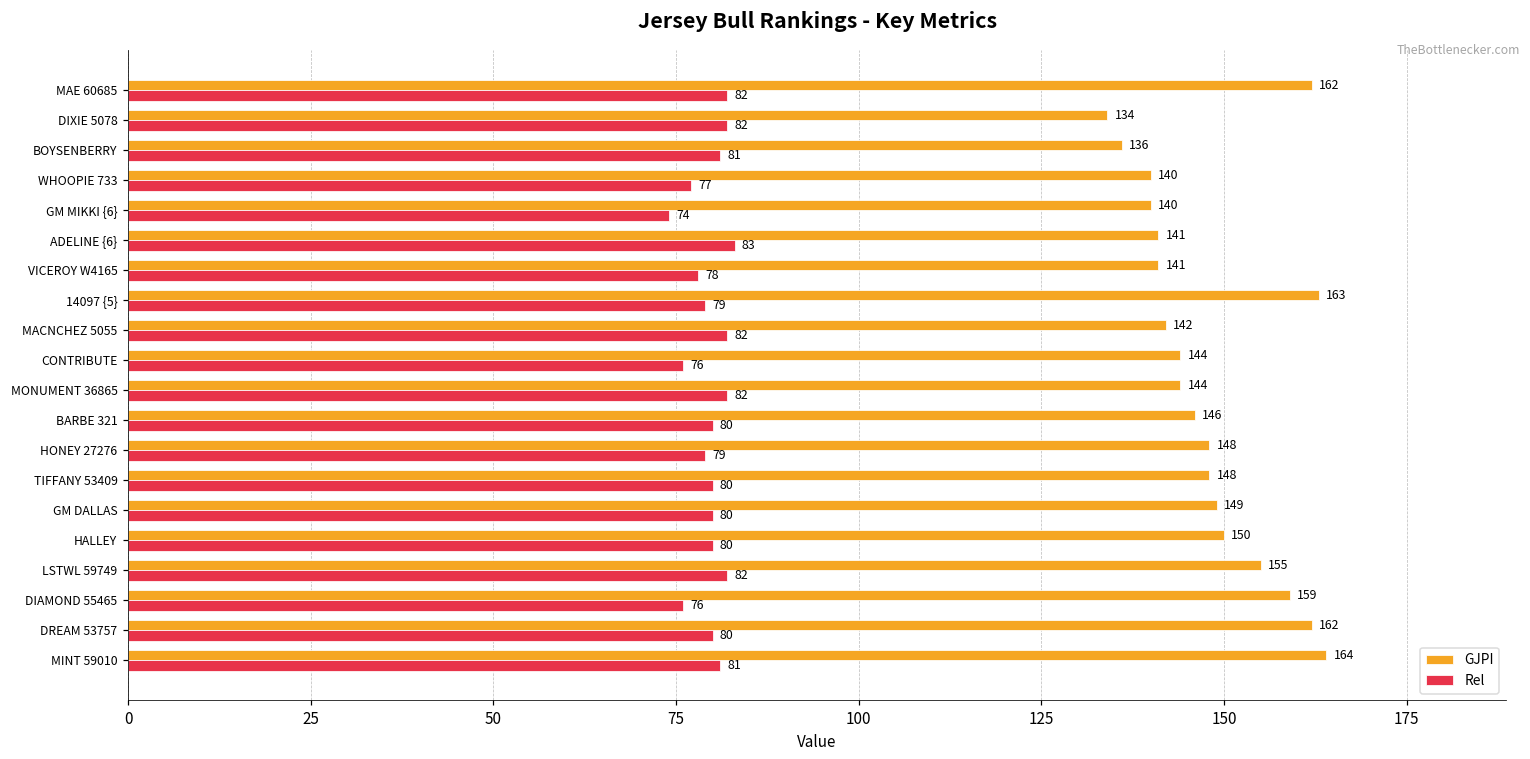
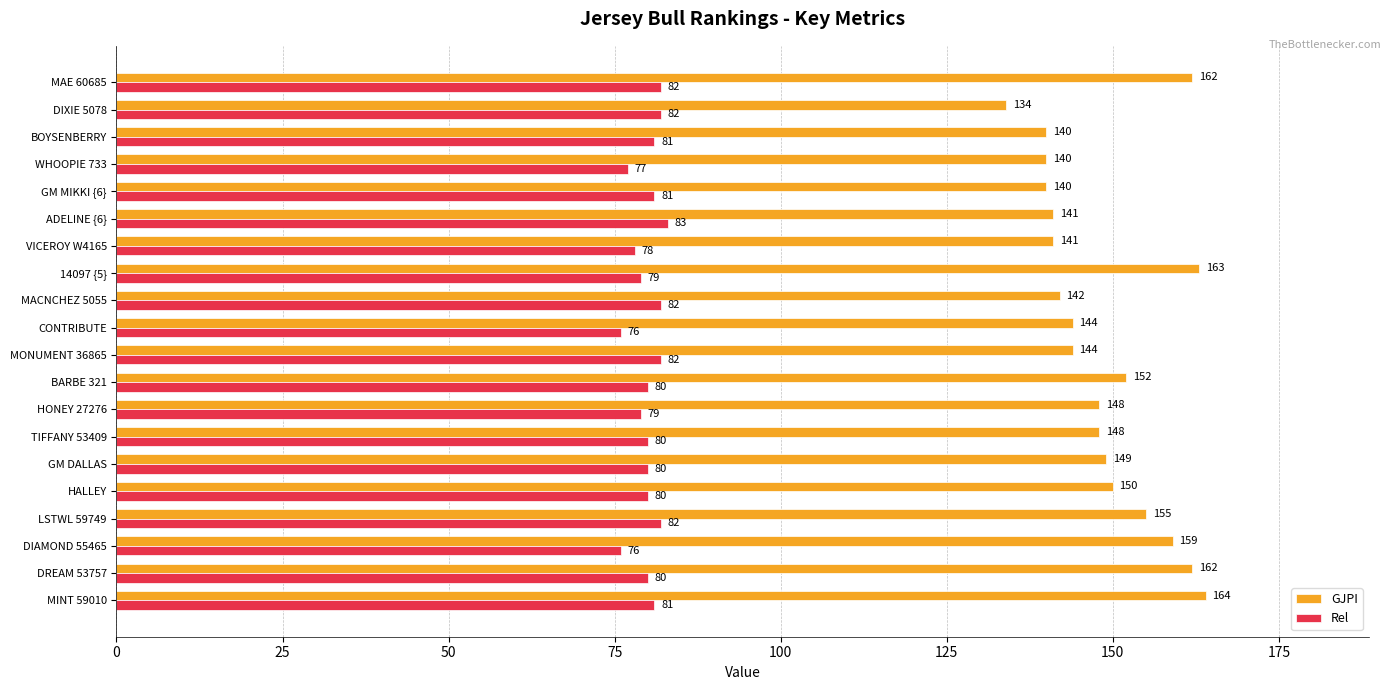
GJPI, BOYSENBERRY: 136 -> 140
Rel, GM MIKKI {6}: 74 -> 81
GJPI, BARBE 321: 146 -> 152
